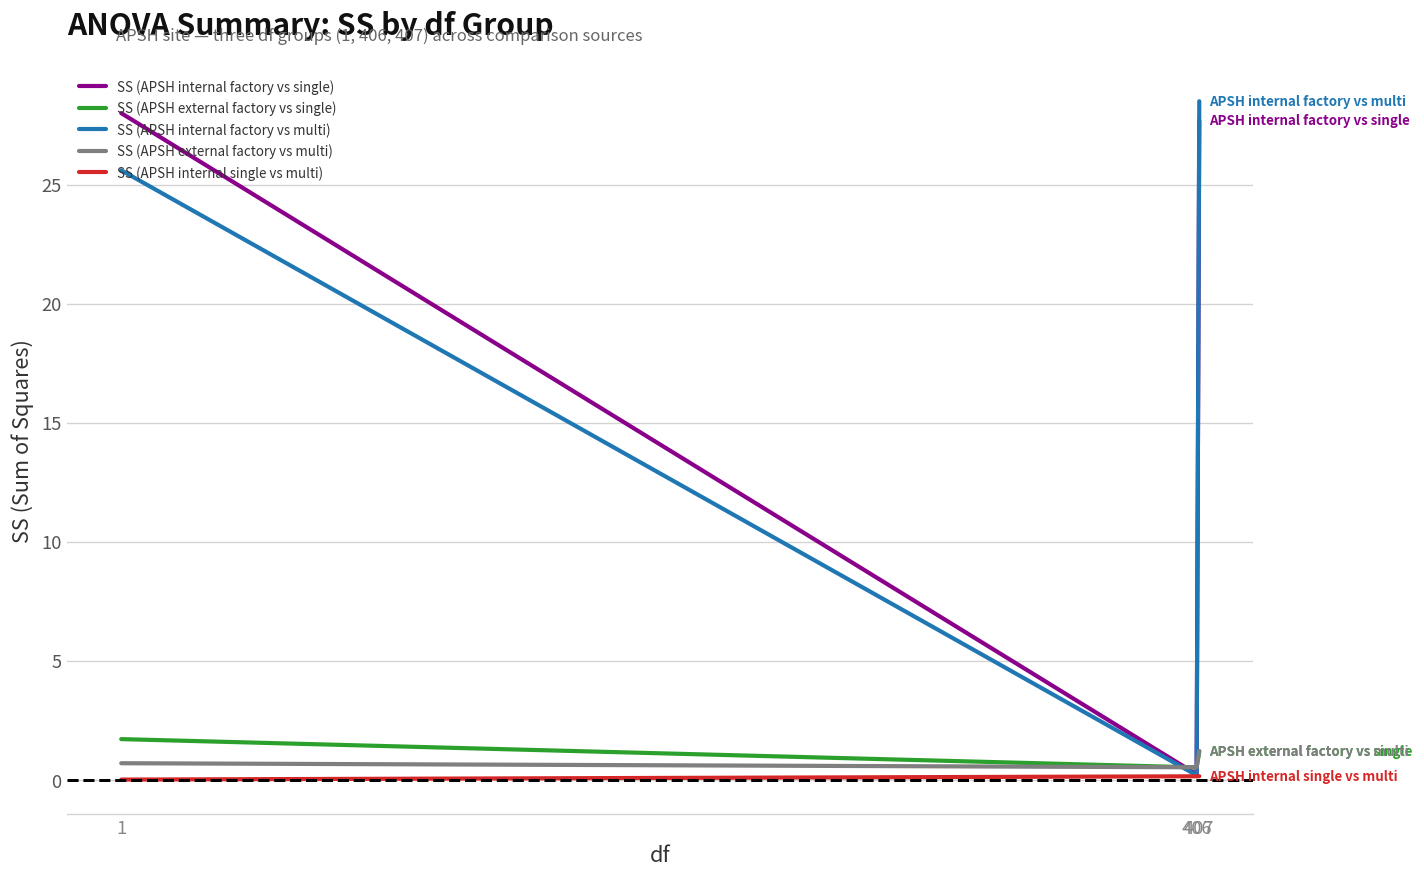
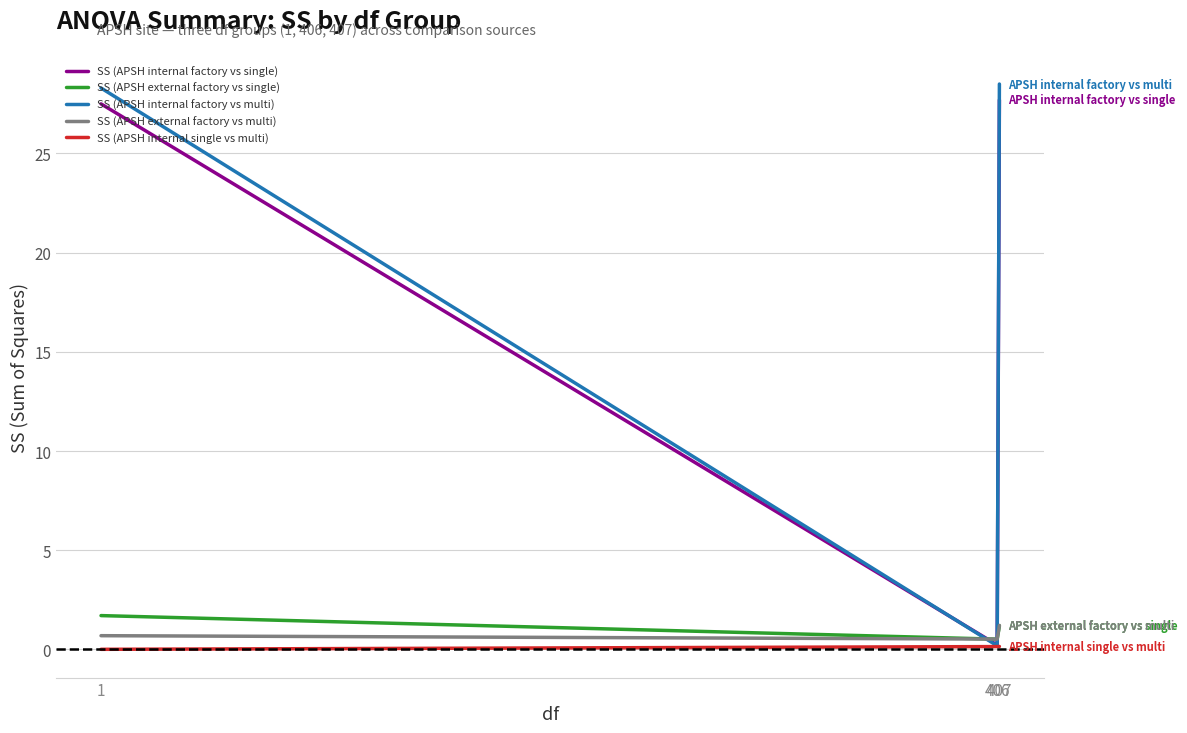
SS (APSH internal factory vs single), 1: 28.0 -> 27.5
SS (APSH internal factory vs multi), 1: 25.6 -> 28.3
